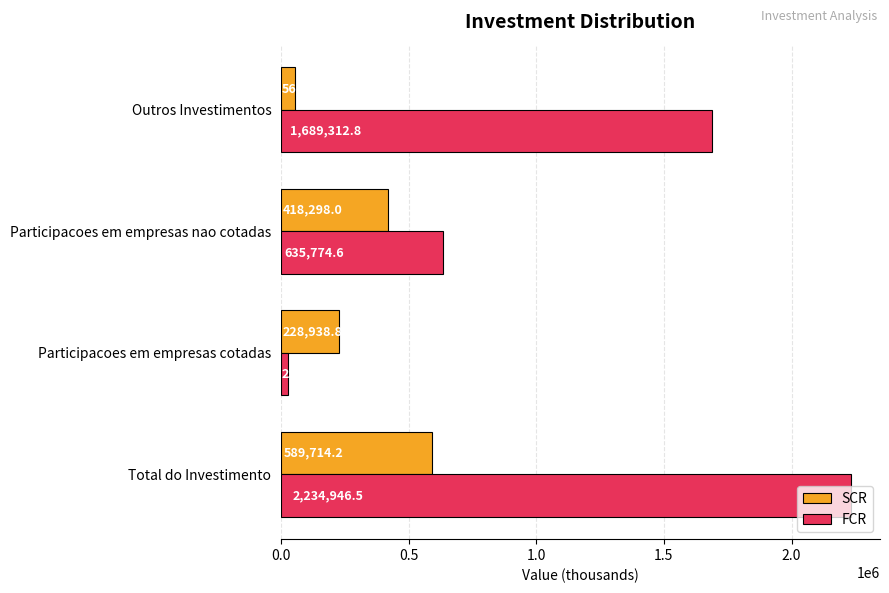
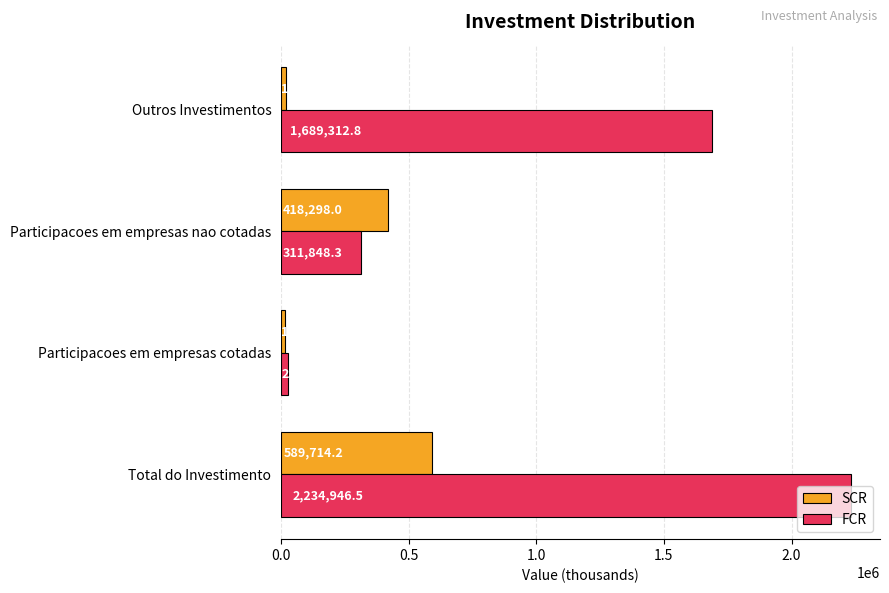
SCR, Outros Investimentos: 60000 -> 20000
FCR, Participacoes em empresas nao cotadas: 635,774.6 -> 311,848.3
SCR, Participacoes em empresas cotadas: 230000 -> 20000
